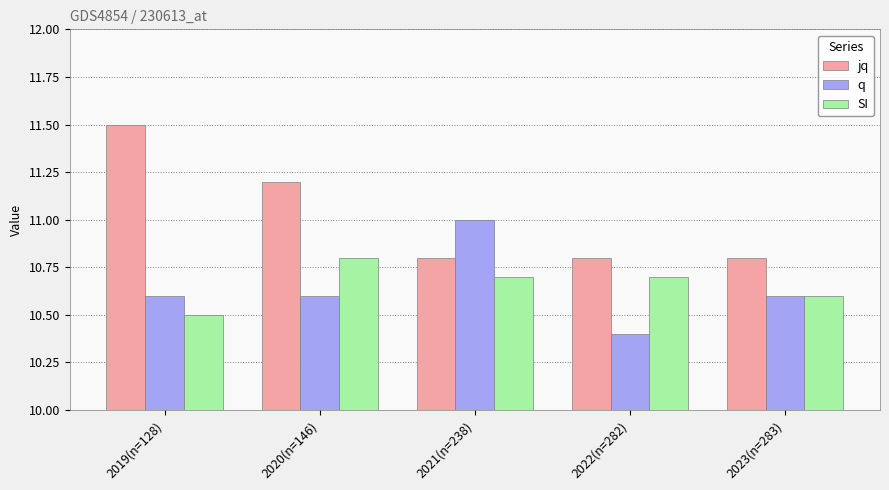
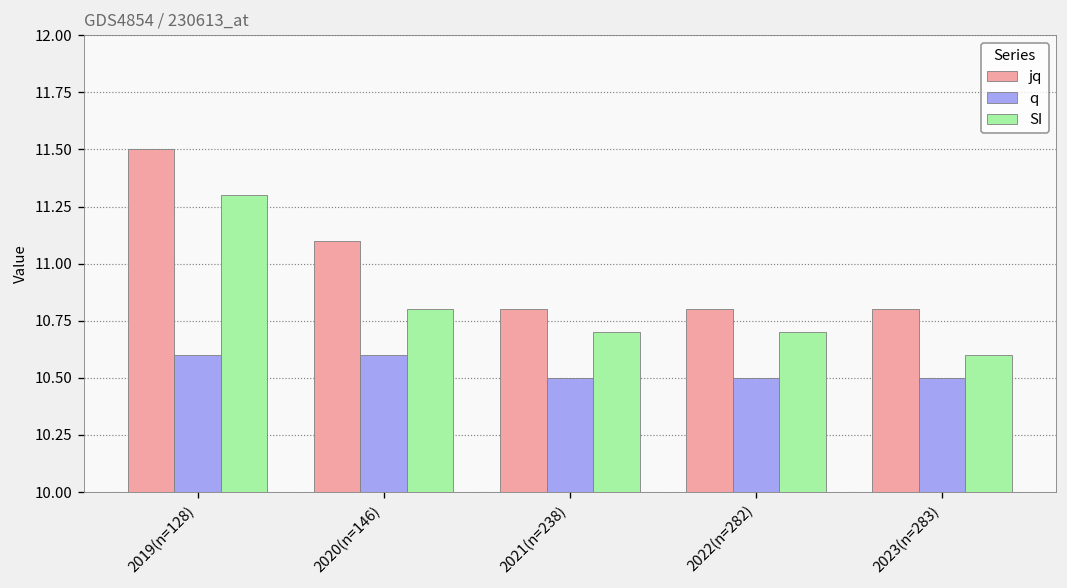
SI, 2019(n=128): 10.5 -> 11.3
jq, 2020(n=146): 11.2 -> 11.1
q, 2021(n=238): 11.0 -> 10.5
q, 2022(n=282): 10.4 -> 10.5
q, 2023(n=283): 10.6 -> 10.5
